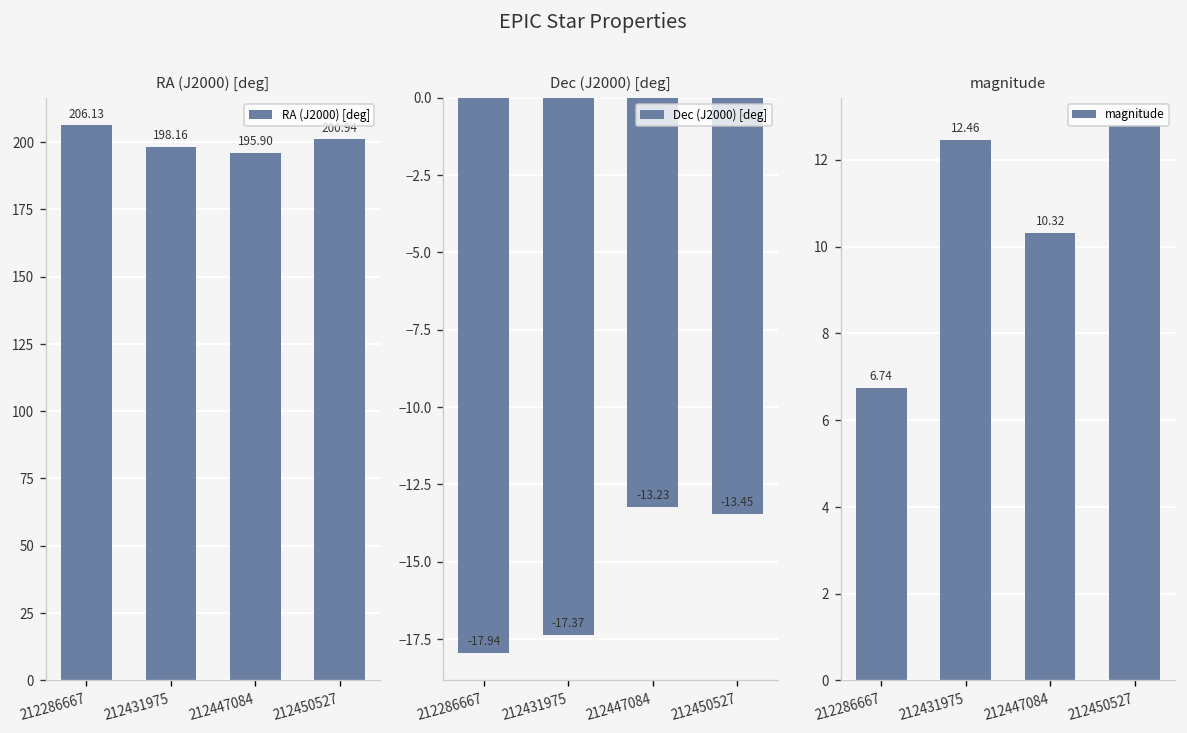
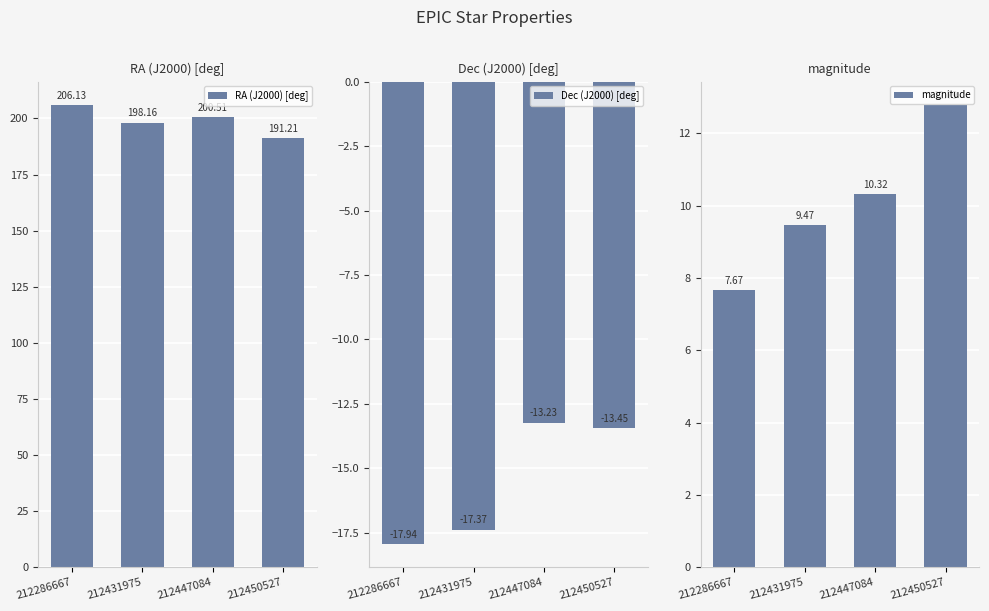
RA (J2000) [deg], 212447084: 196 -> 201
RA (J2000) [deg], 212450527: 201 -> 191
magnitude, 212286667: 6.74 -> 7.67
magnitude, 212431975: 12.46 -> 9.47
